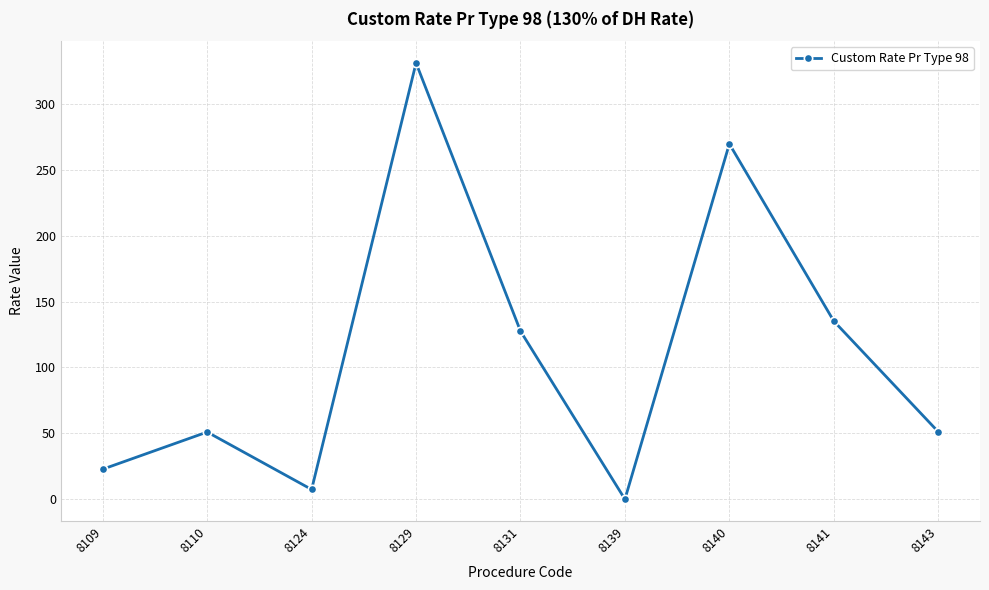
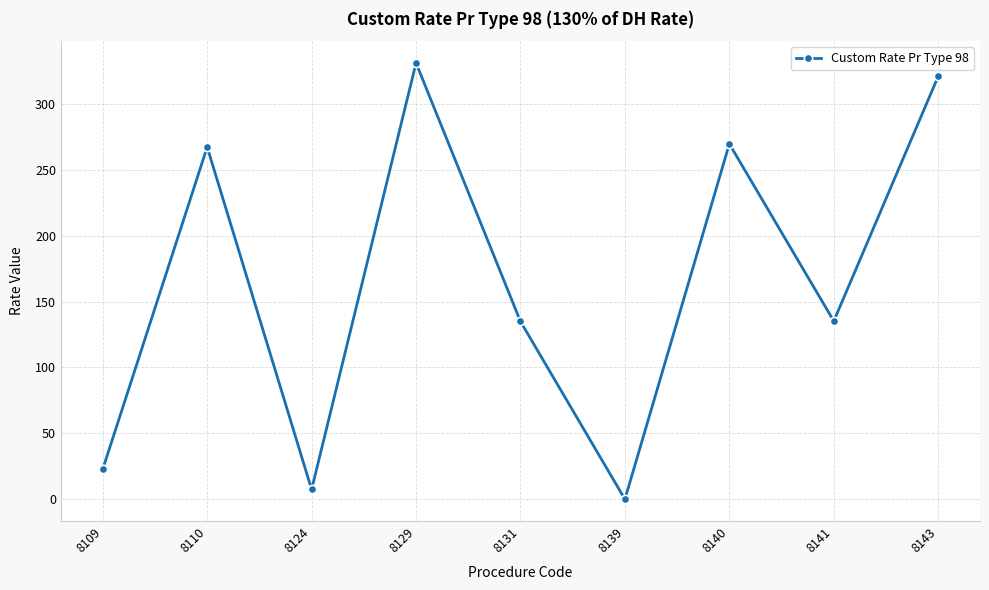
8110: 51 -> 267
8131: 128 -> 135
8143: 51 -> 321
